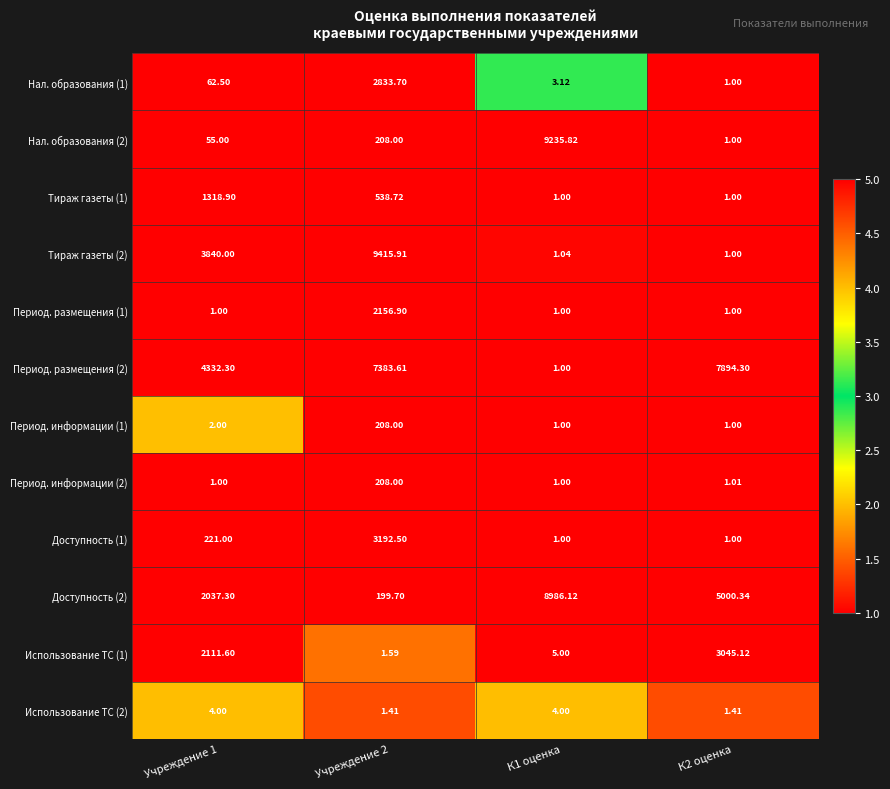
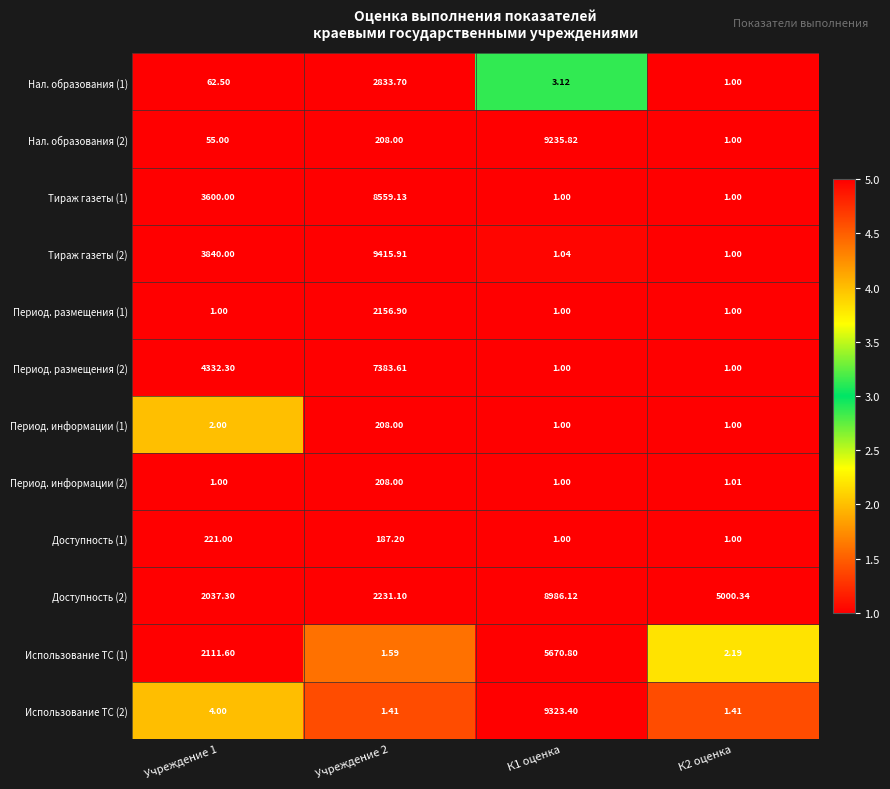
Тираж газеты (1), Учреждение 1: 1318.90 -> 3600.00
Тираж газеты (1), Учреждение 2: 538.72 -> 8559.13
Период. размещения (2), К2 оценка: 7894.30 -> 1.00
Доступность (1), Учреждение 2: 3192.50 -> 187.20
Доступность (2), Учреждение 2: 199.70 -> 2231.10
Использование ТС (1), К1 оценка: 5.00 -> 5670.80
Использование ТС (1), К2 оценка: 3045.12 -> 2.19
Использование ТС (2), К1 оценка: 4.00 -> 9323.40
